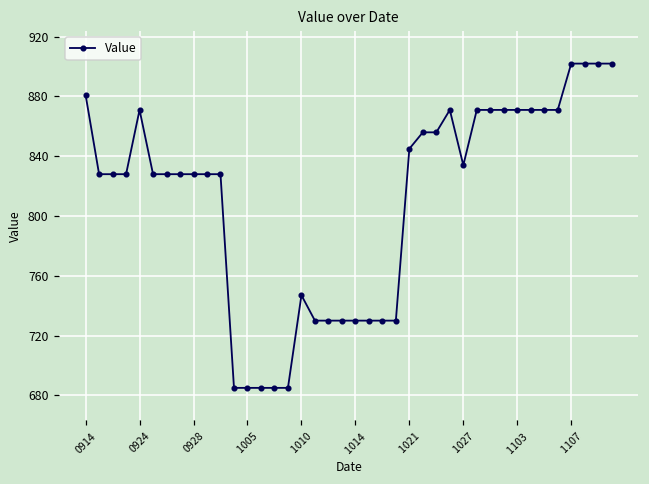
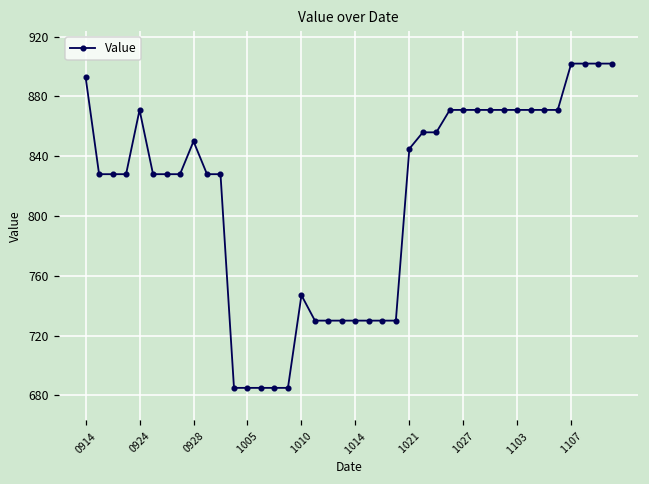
0914: 881 -> 893
0928: 828 -> 850
1027: 834 -> 871
